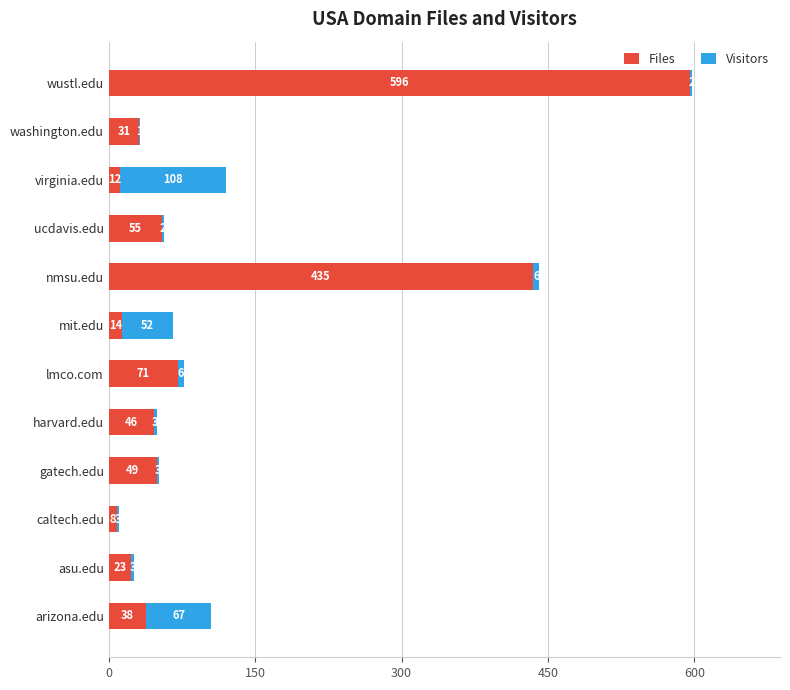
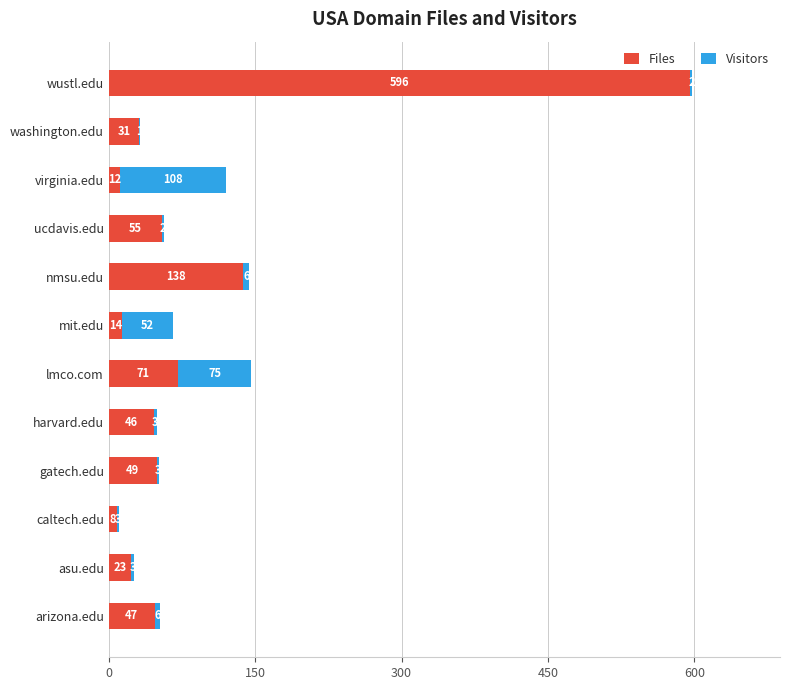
Files, nmsu.edu: 435 -> 138
Visitors, lmco.com: 6 -> 75
Files, arizona.edu: 38 -> 47
Visitors, arizona.edu: 67 -> 6
